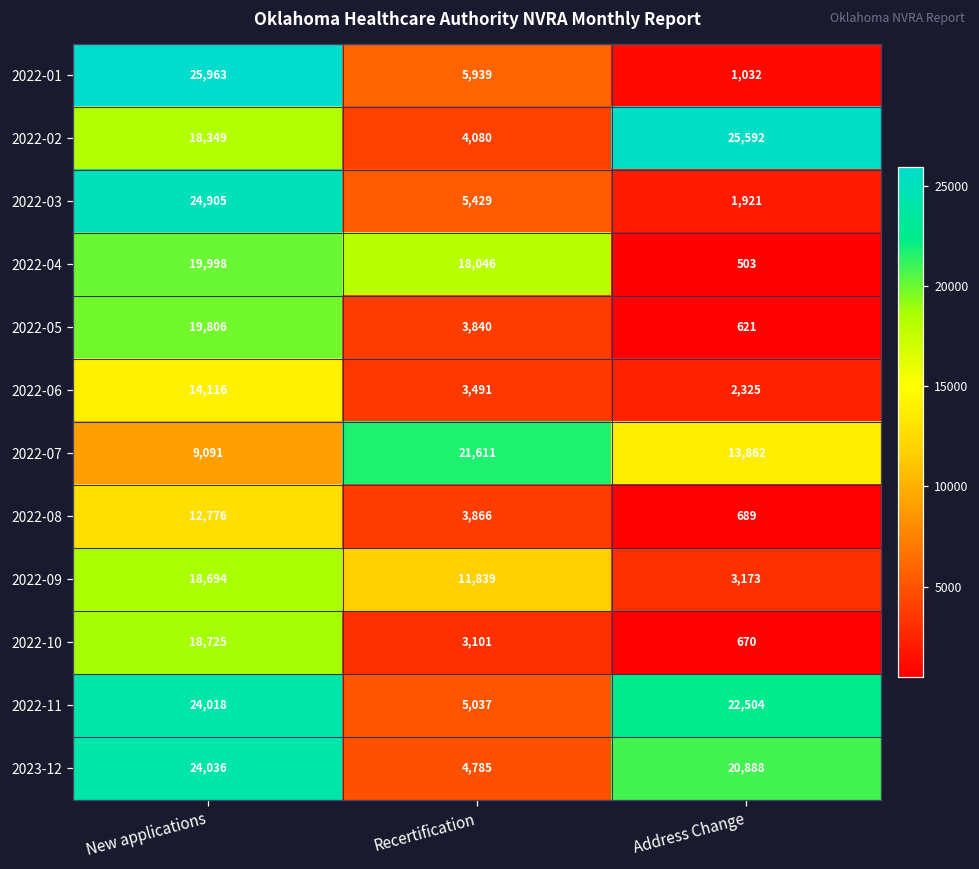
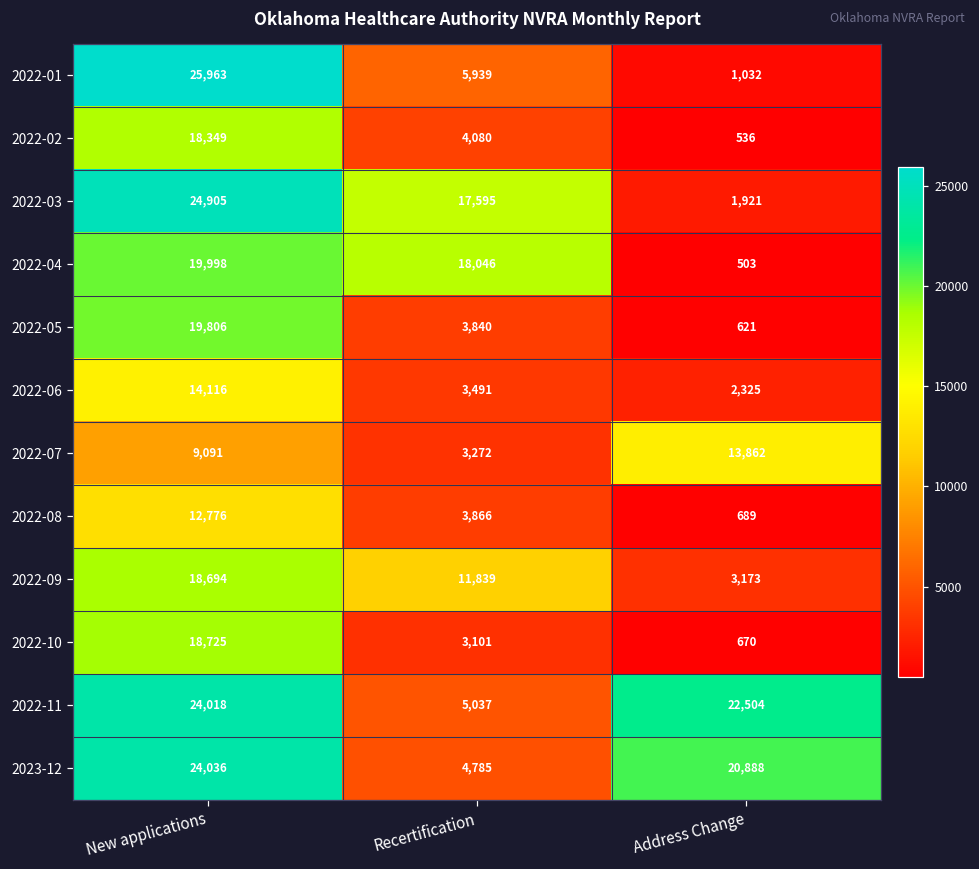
2022-02, Address Change: 25,592 -> 536
2022-03, Recertification: 5,429 -> 17,595
2022-07, Recertification: 21,611 -> 3,272
